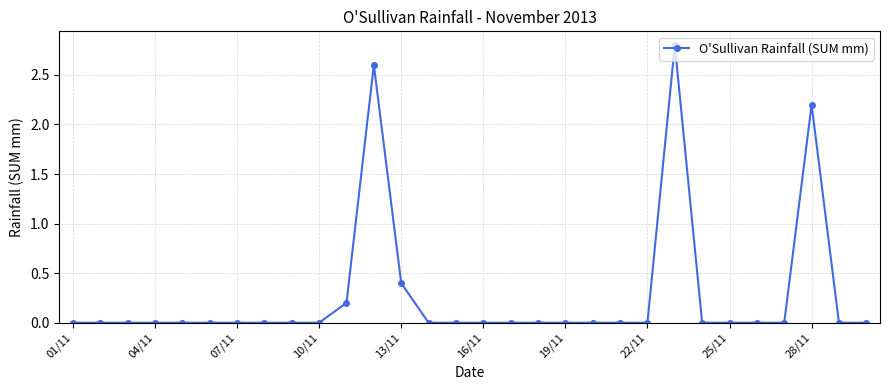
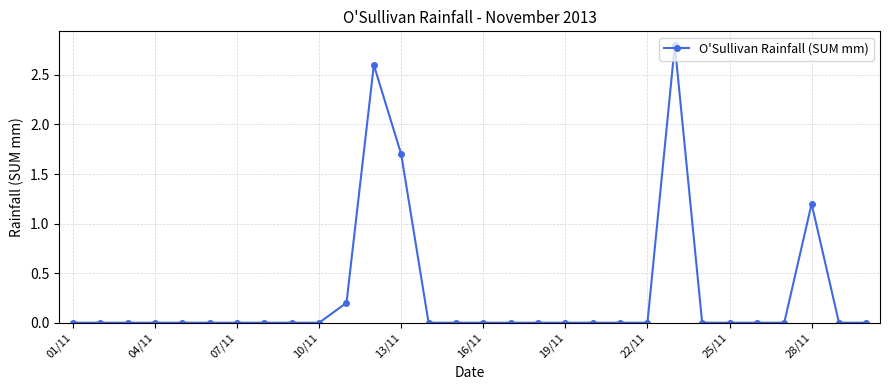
13/11: 0.4 -> 1.7
28/11: 2.2 -> 1.2
